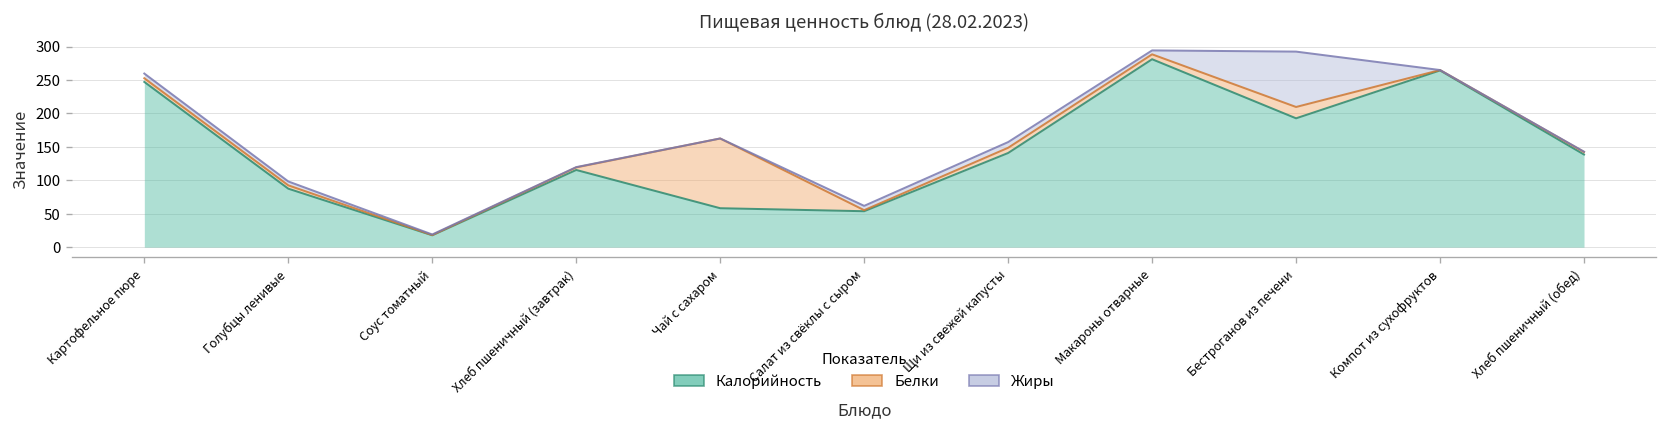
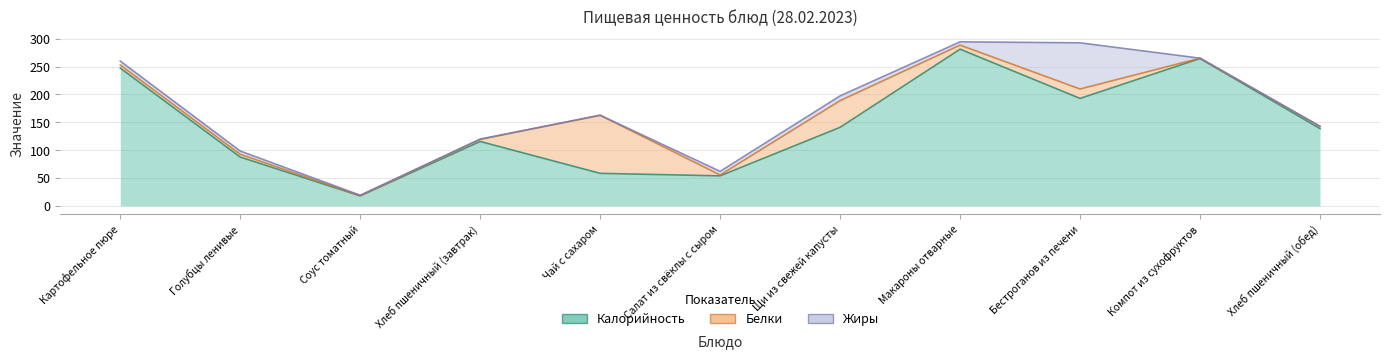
Белки, Щи из свежей капусты: 10 -> 50
